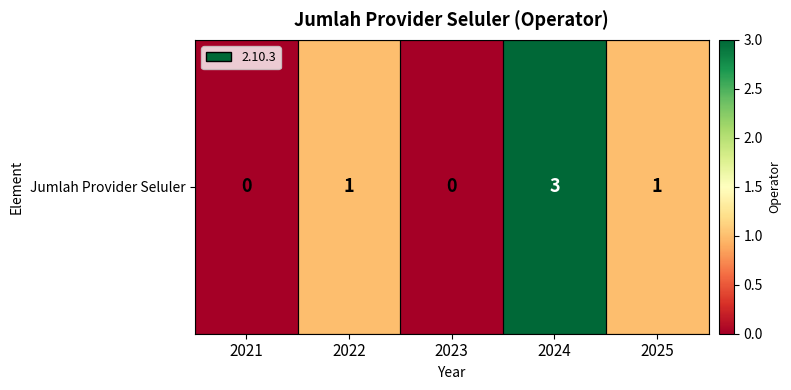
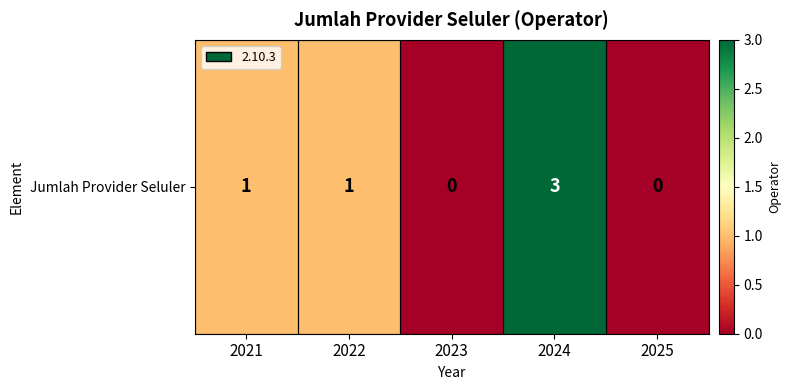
Jumlah Provider Seluler, 2021: 0 -> 1
Jumlah Provider Seluler, 2025: 1 -> 0
